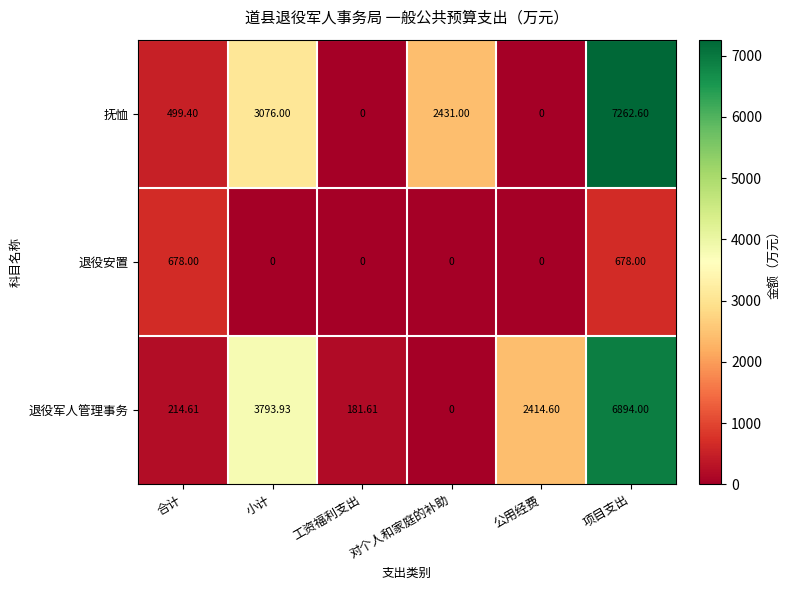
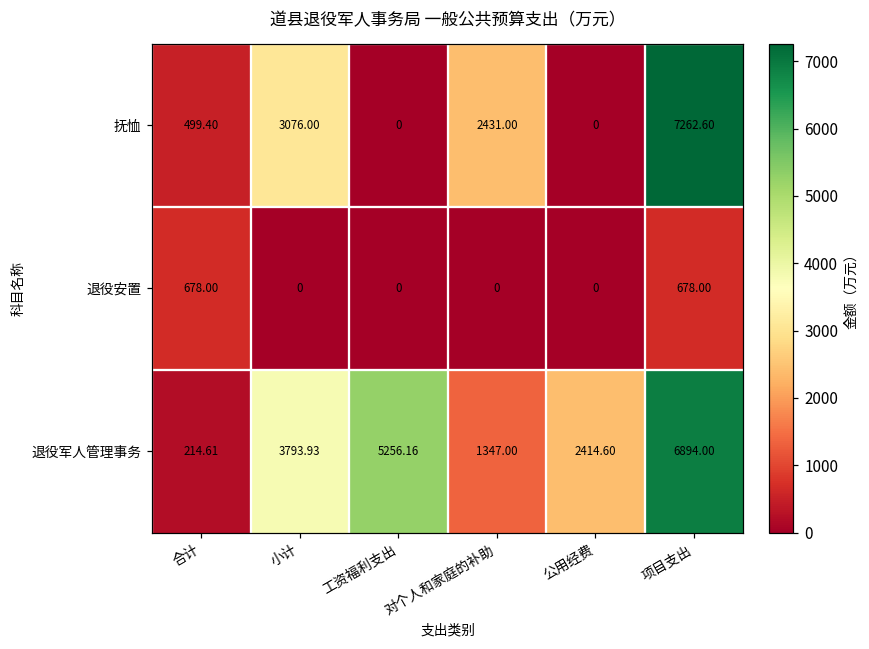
退役军人管理事务, 工资福利支出: 181.61 -> 5256.16
退役军人管理事务, 对个人和家庭的补助: 0 -> 1347.00
